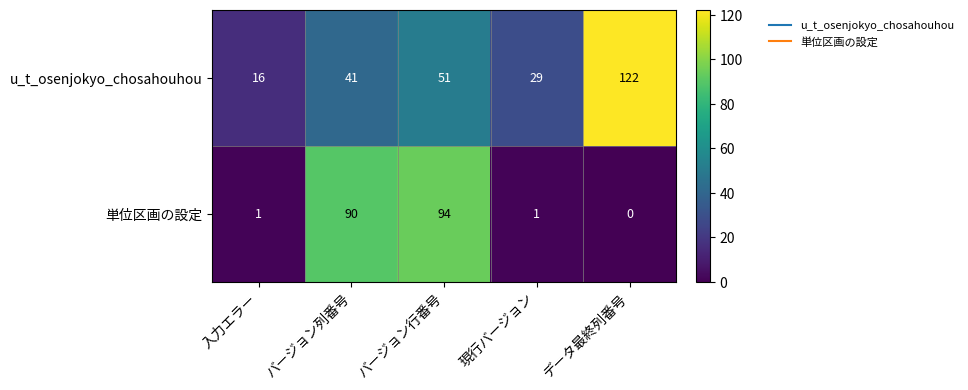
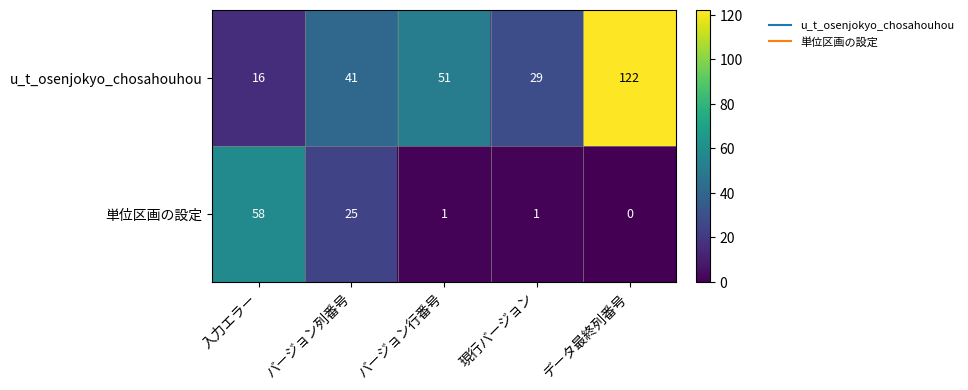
単位区画の設定, 入力エラー: 1 -> 58
単位区画の設定, バージョン列番号: 90 -> 25
単位区画の設定, バージョン行番号: 94 -> 1
